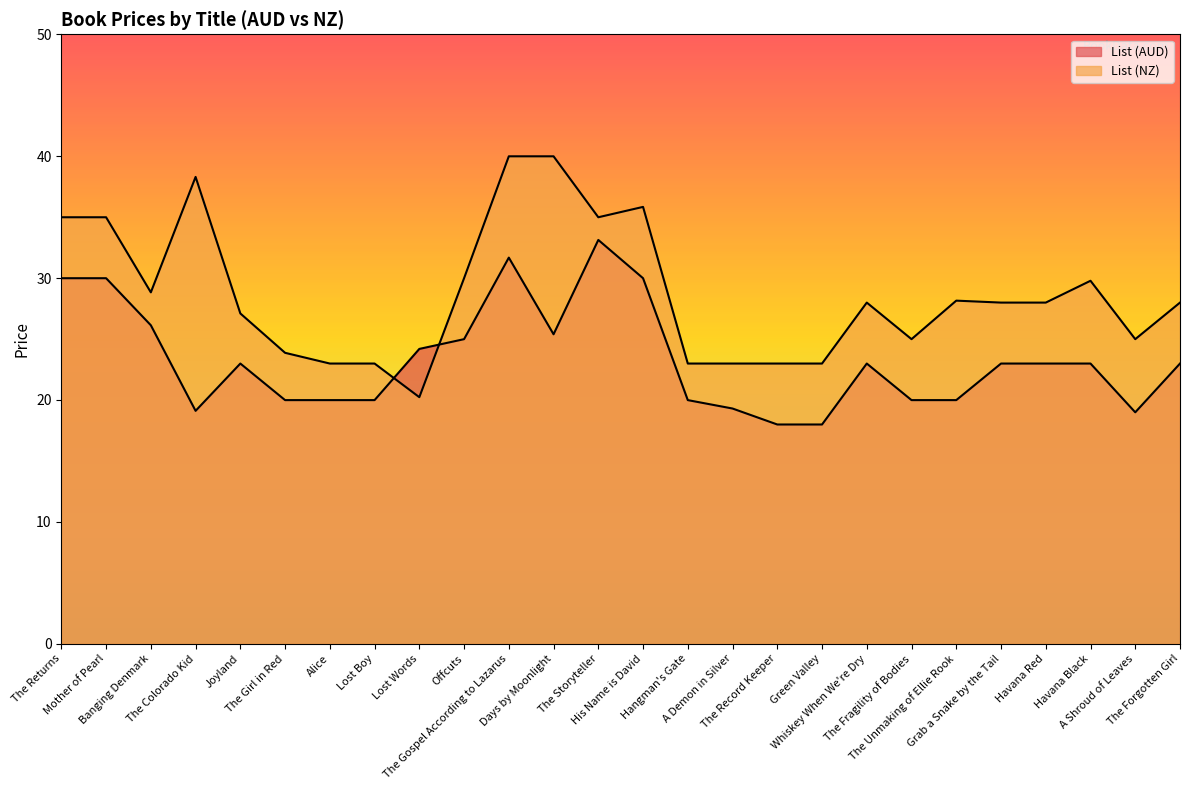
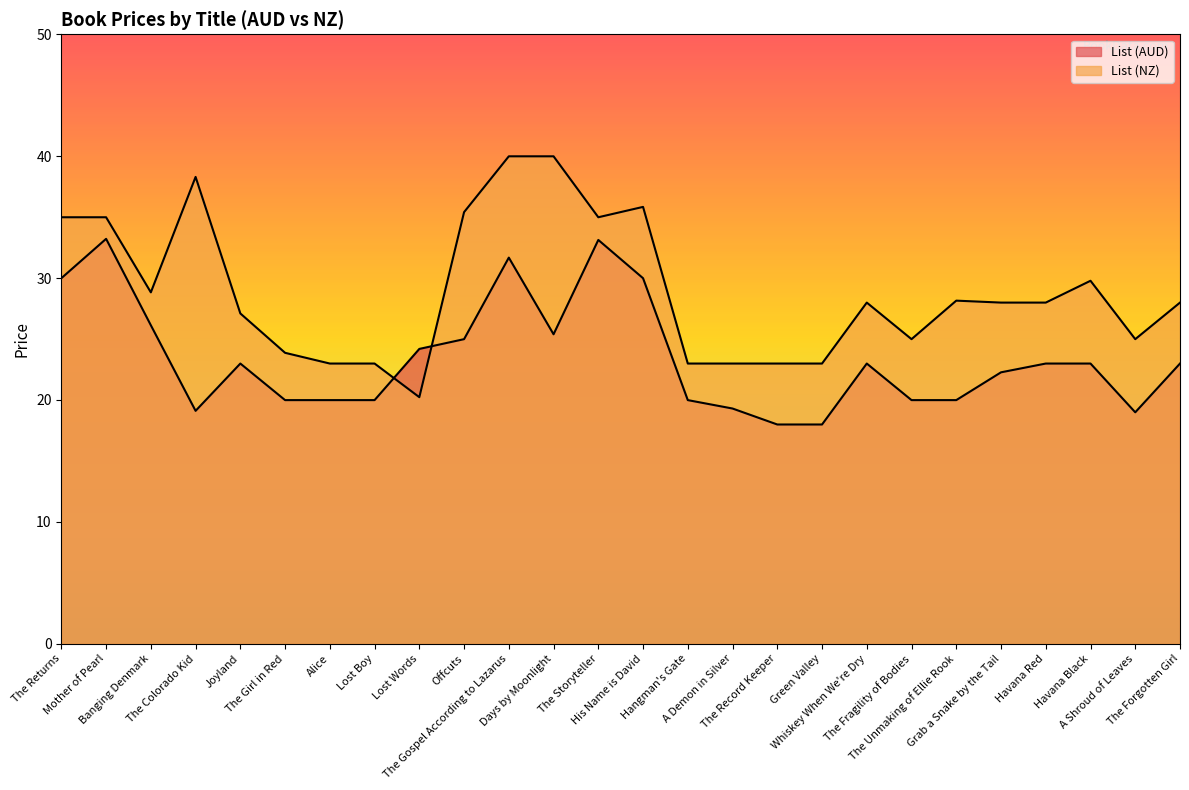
List (AUD), Mother of Pearl: 30.0 -> 33.2
List (NZ), Offcuts: 30.0 -> 35.4
List (AUD), Grab a Snake by the Tail: 23.0 -> 22.3
